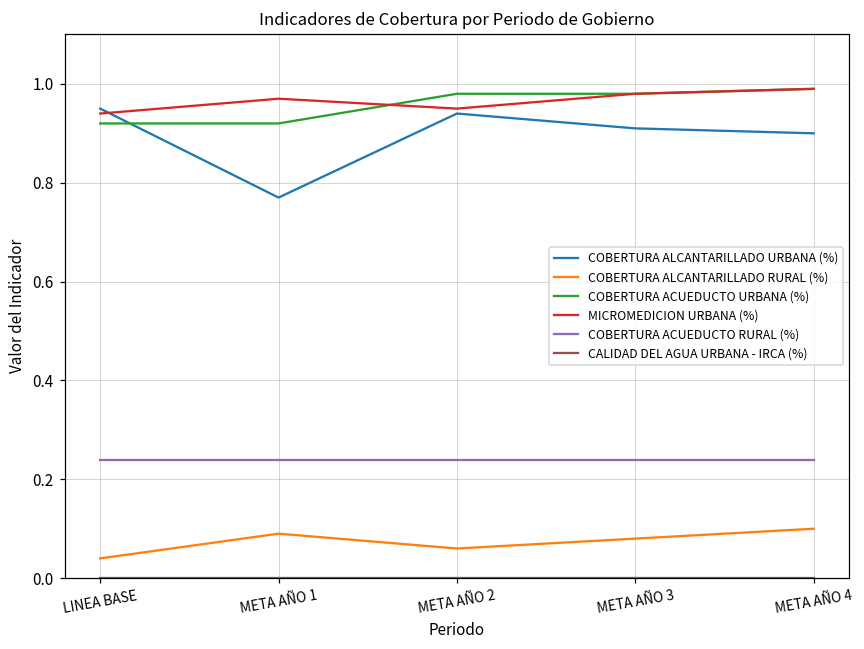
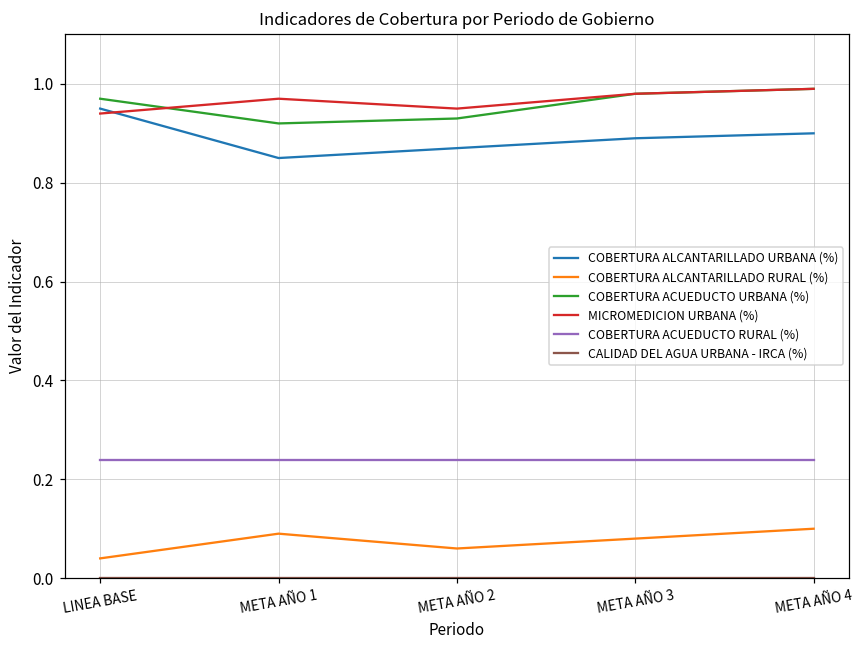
COBERTURA ACUEDUCTO URBANA (%), LINEA BASE: 0.92 -> 0.97
COBERTURA ALCANTARILLADO URBANA (%), META AÑO 1: 0.77 -> 0.85
COBERTURA ALCANTARILLADO URBANA (%), META AÑO 2: 0.94 -> 0.87
COBERTURA ACUEDUCTO URBANA (%), META AÑO 2: 0.98 -> 0.93
COBERTURA ALCANTARILLADO URBANA (%), META AÑO 3: 0.91 -> 0.89
